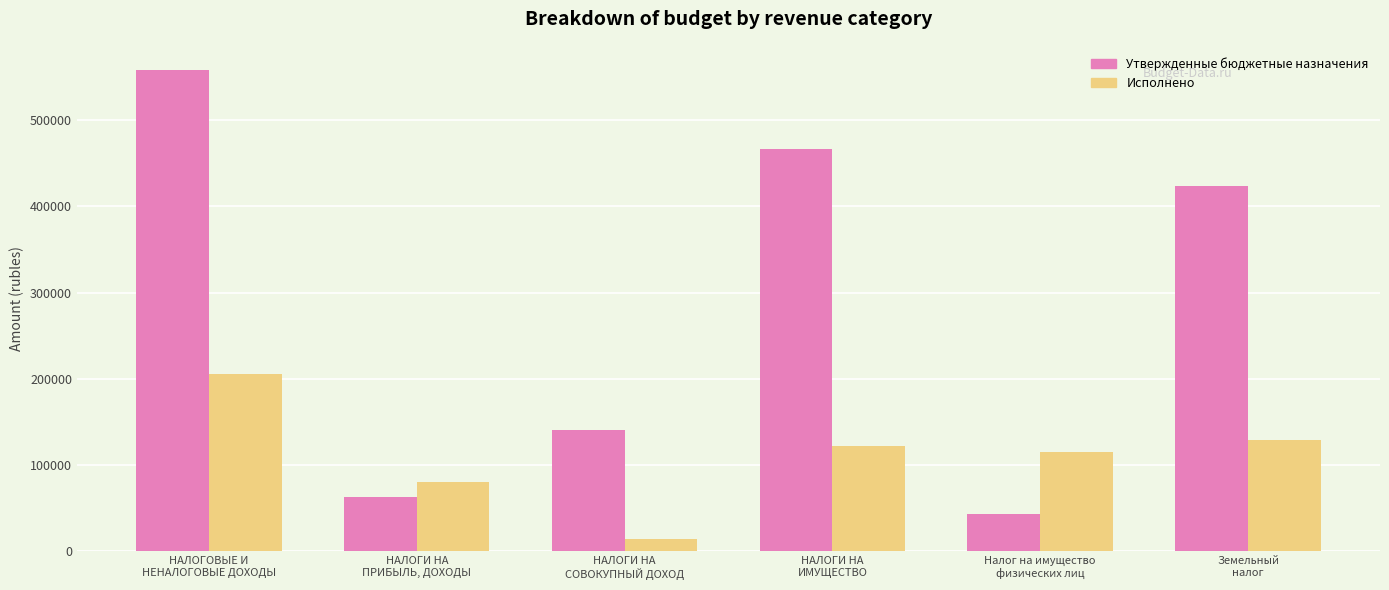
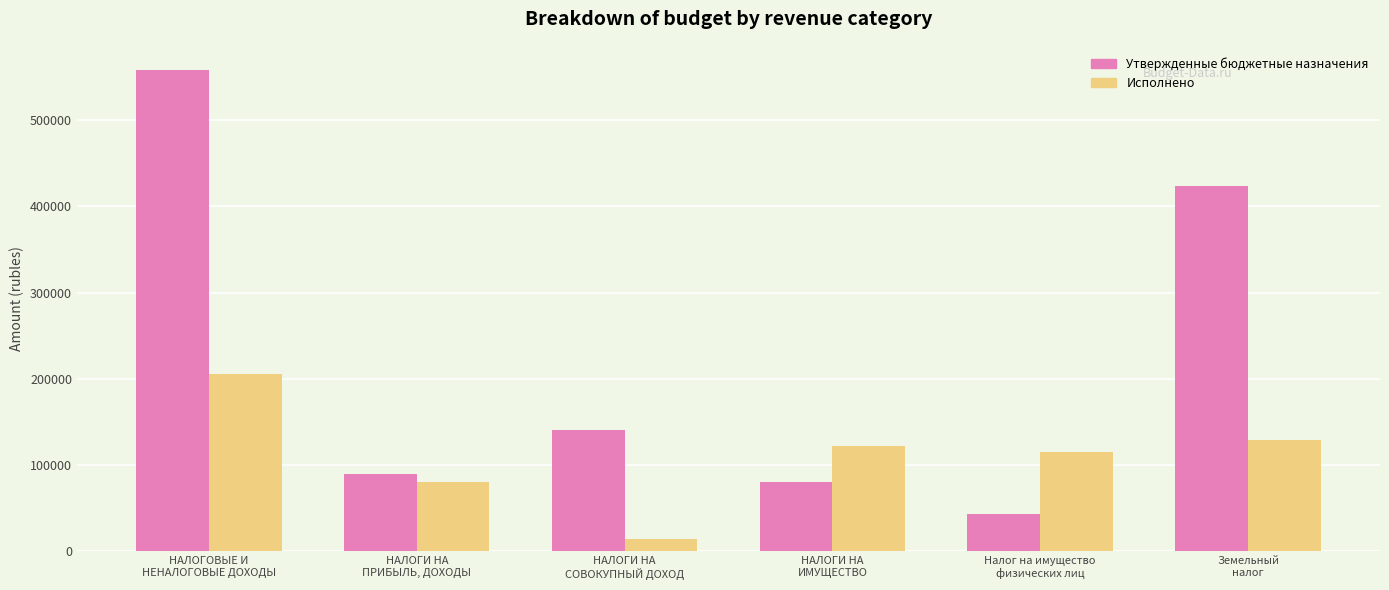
Утвержденные бюджетные назначения, НАЛОГИ НА ПРИБЫЛЬ, ДОХОДЫ: 60000 -> 90000
Утвержденные бюджетные назначения, НАЛОГИ НА ИМУЩЕСТВО: 470000 -> 80000
